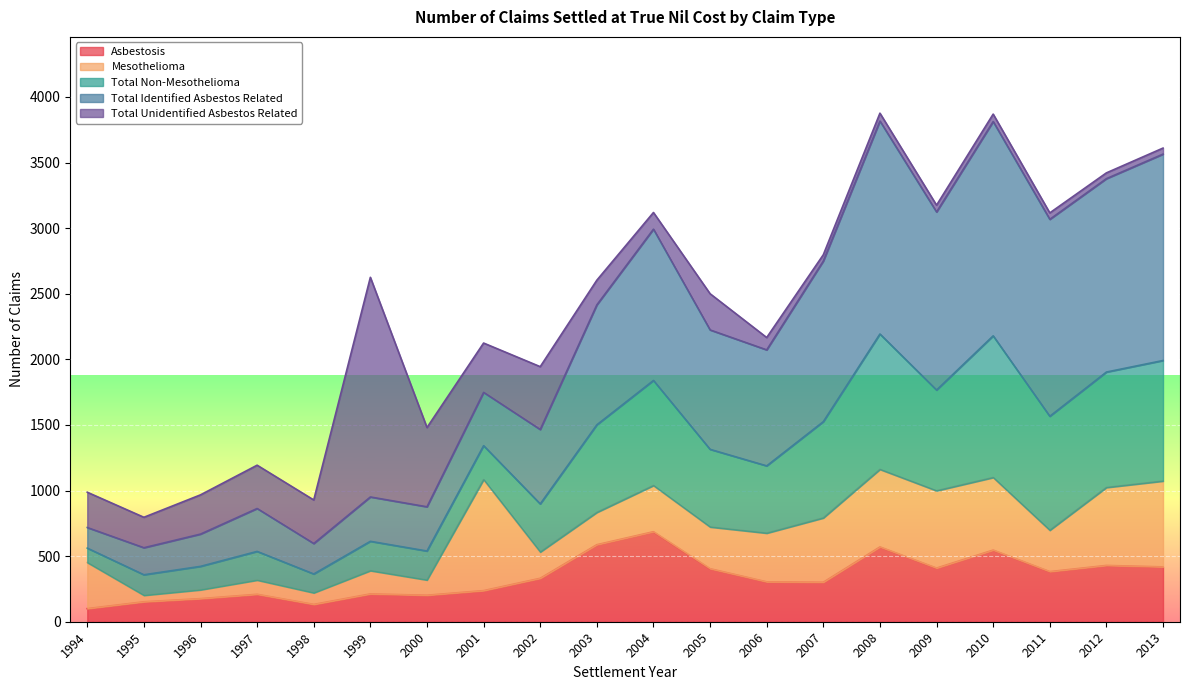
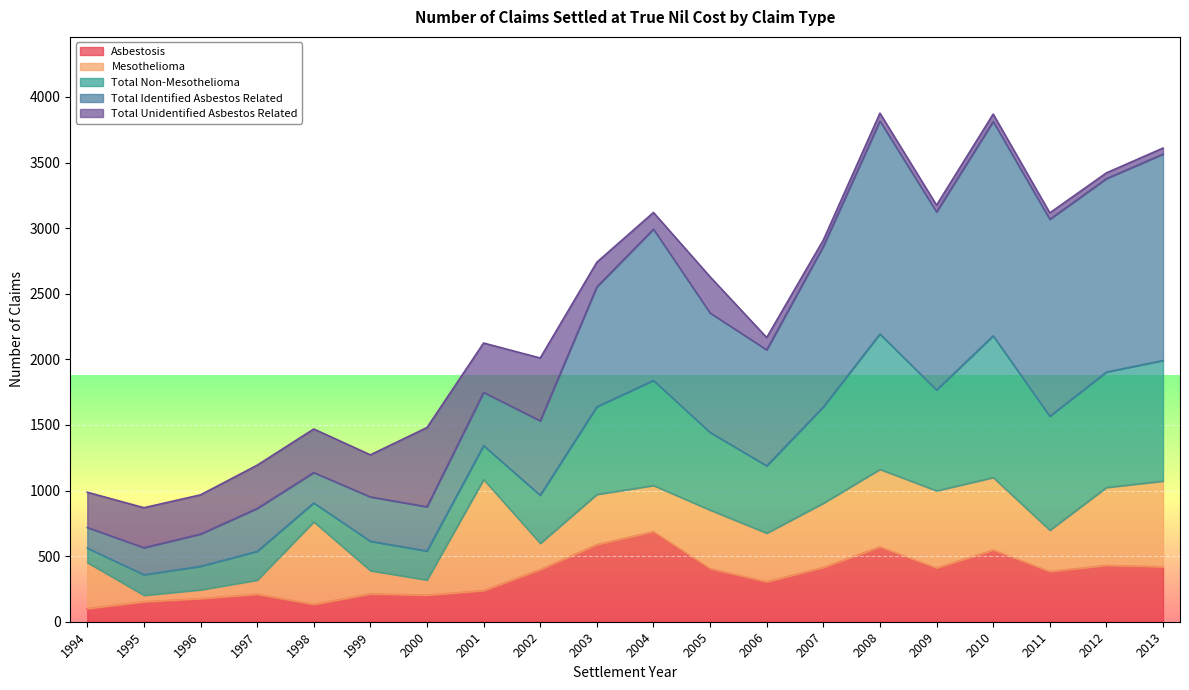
Total Unidentified Asbestos Related, 1995: 230 -> 310
Mesothelioma, 1998: 90 -> 630
Total Unidentified Asbestos Related, 1999: 1670 -> 320
Asbestosis, 2002: 330 -> 400
Mesothelioma, 2003: 250 -> 380
Mesothelioma, 2005: 320 -> 450
Asbestosis, 2007: 300 -> 410
